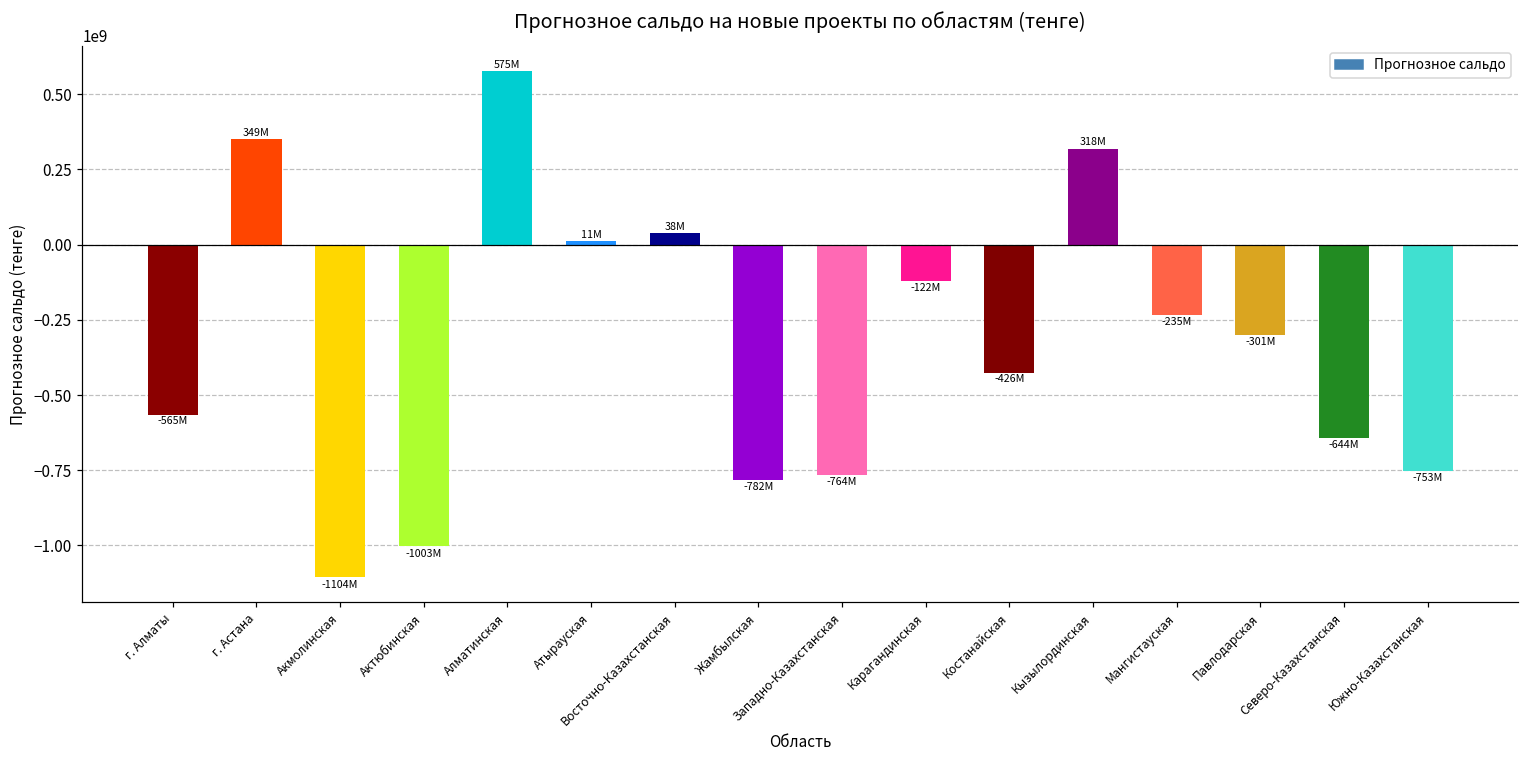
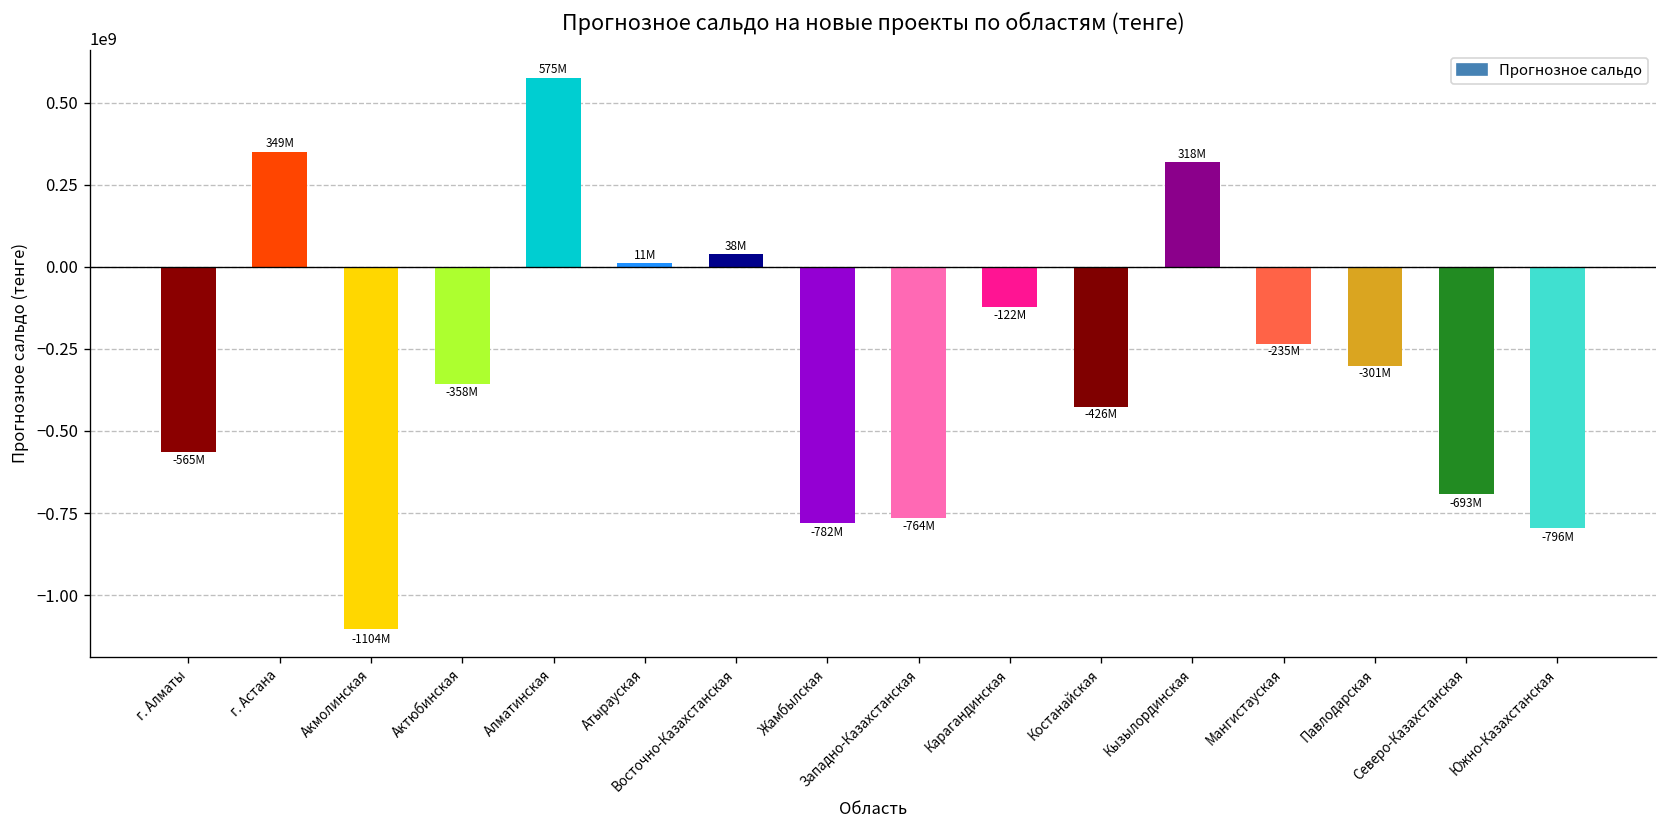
Актюбинская: -1003M -> -358M
Северо-Казахстанская: -644M -> -693M
Южно-Казахстанская: -753M -> -796M
